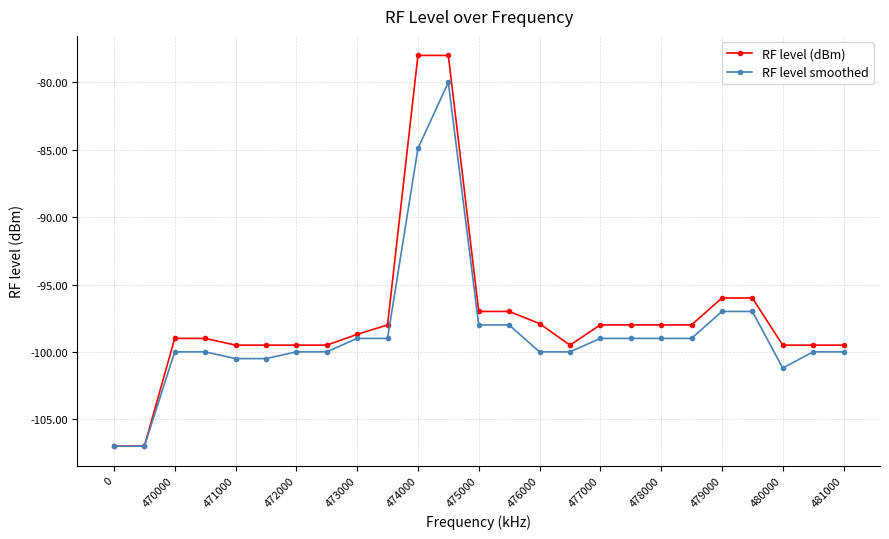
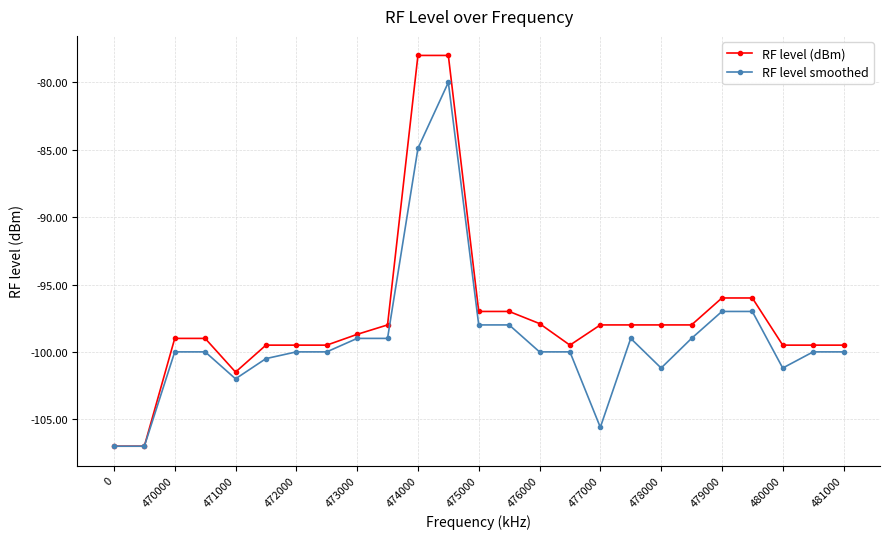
RF level (dBm), 471000: -99.5 -> -101.5
RF level smoothed, 471000: -100.5 -> -102.0
RF level smoothed, 477000: -99.0 -> -105.6
RF level smoothed, 478000: -99.0 -> -101.2
